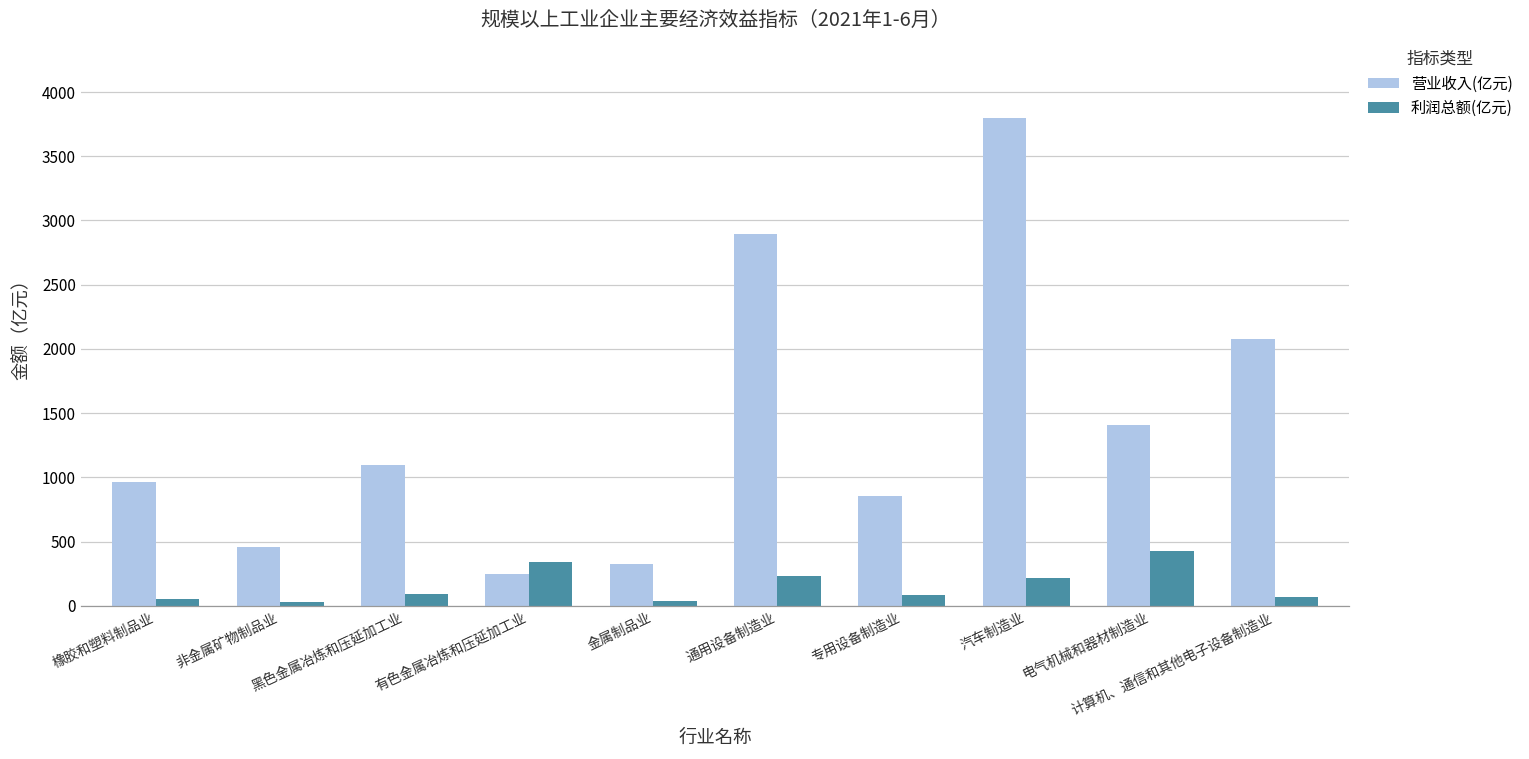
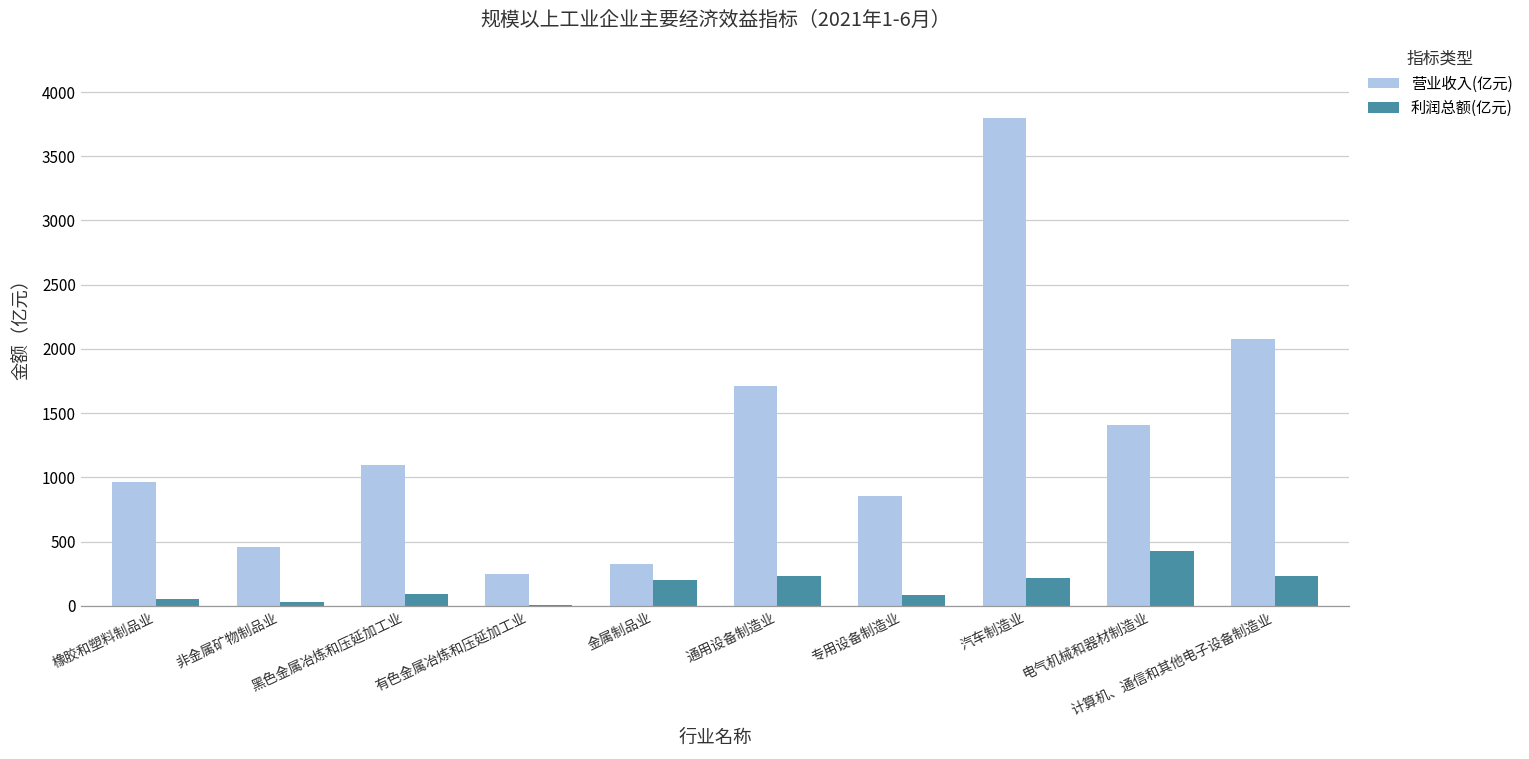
利润总额(亿元), 有色金属冶炼和压延加工业: 340 -> 10
利润总额(亿元), 金属制品业: 40 -> 200
营业收入(亿元), 通用设备制造业: 2890 -> 1710
利润总额(亿元), 计算机、通信和其他电子设备制造业: 70 -> 230
